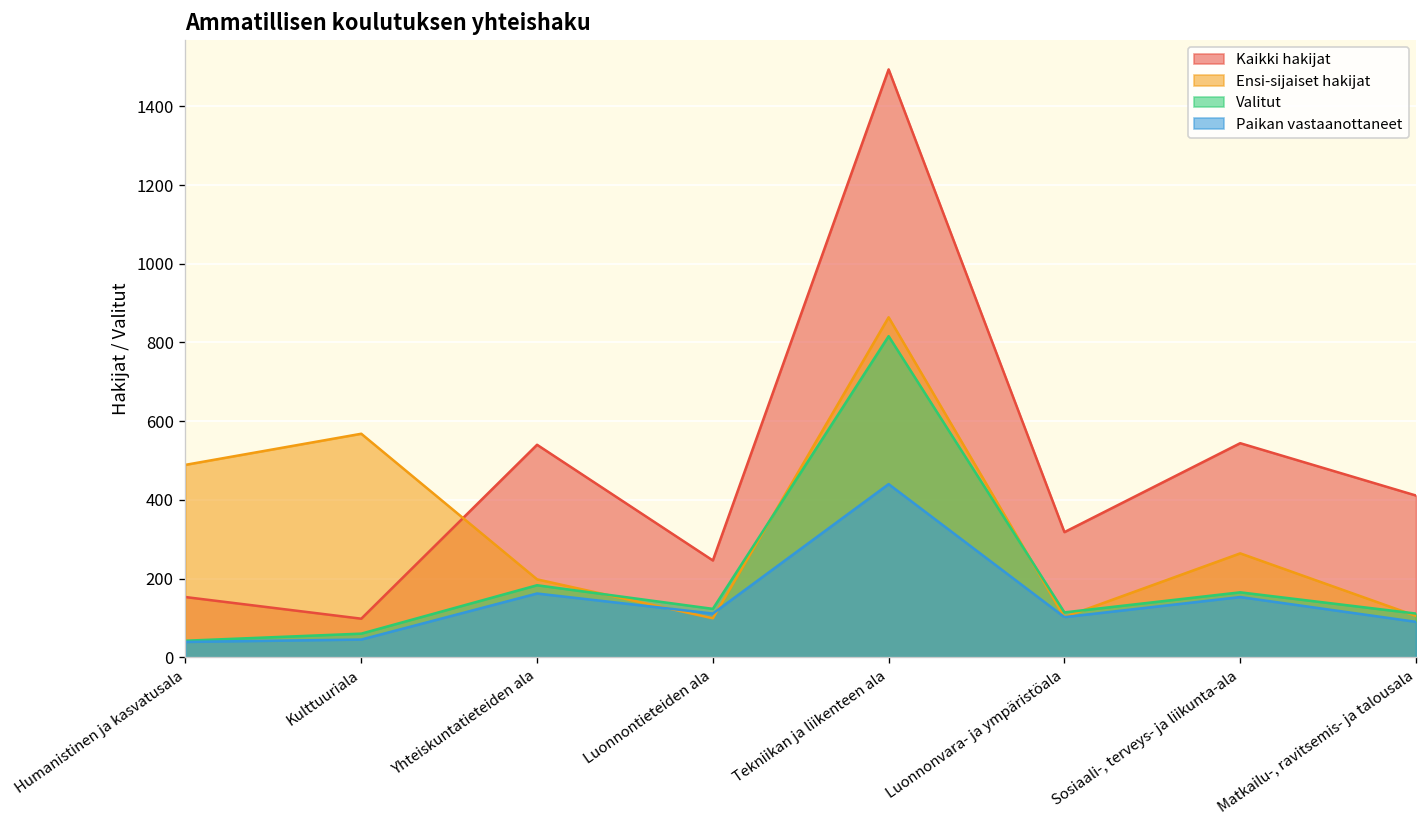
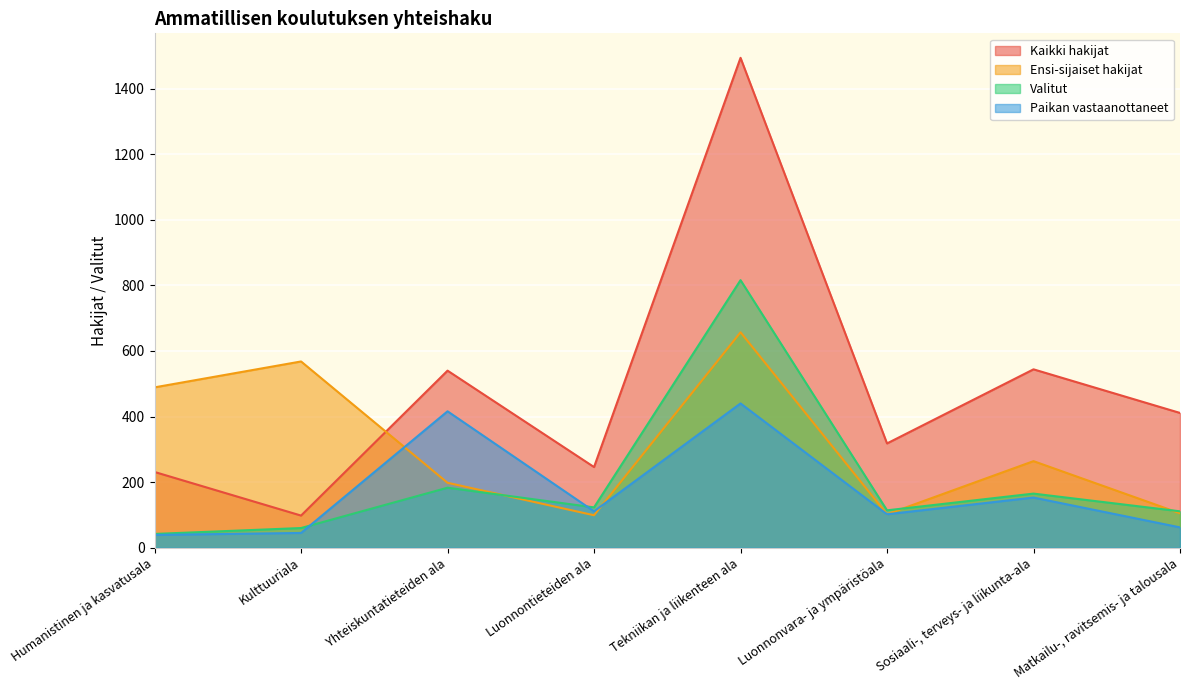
Kaikki hakijat, Humanistinen ja kasvatusala: 150 -> 230
Paikan vastaanottaneet, Yhteiskuntatieteiden ala: 160 -> 420
Ensi-sijaiset hakijat, Tekniikan ja liikenteen ala: 860 -> 660
Paikan vastaanottaneet, Matkailu-, ravitsemis- ja talousala: 90 -> 60
